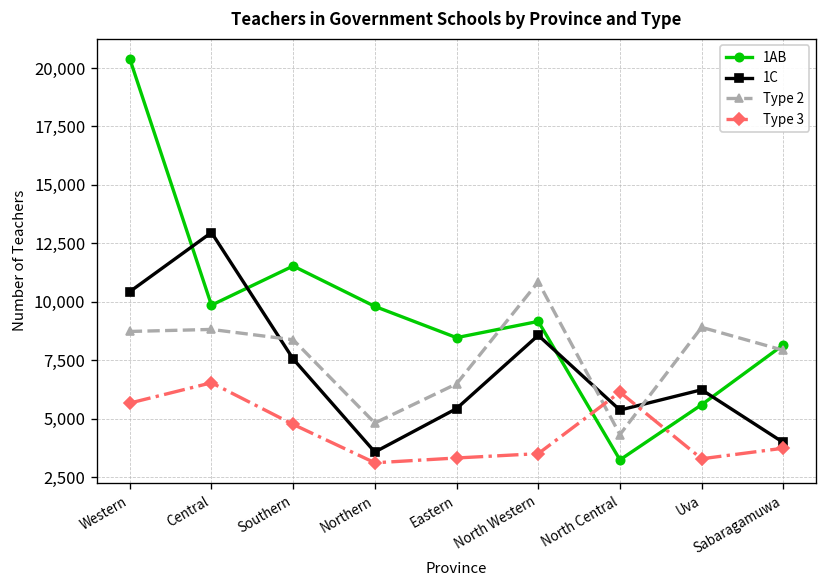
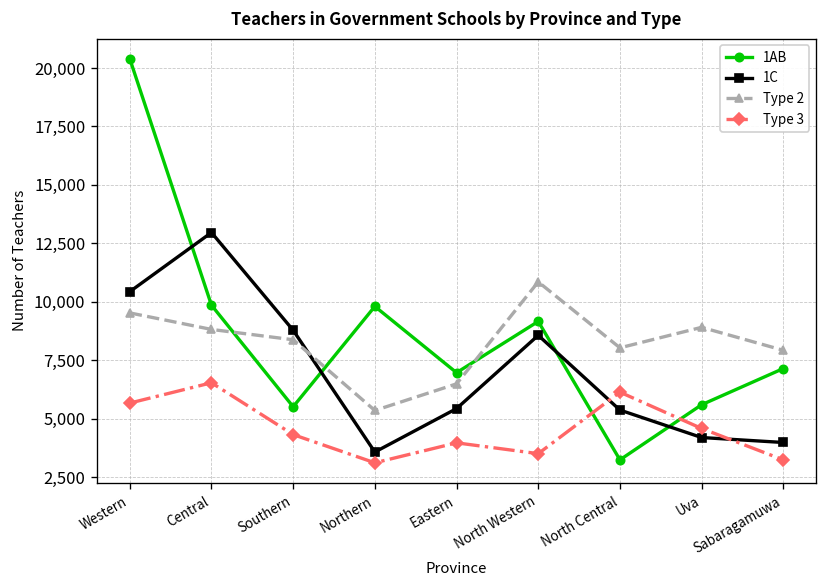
Type 2, Western: 8,700 -> 9,500
1AB, Southern: 11,500 -> 5,500
1C, Southern: 7,600 -> 8,800
Type 3, Southern: 4,800 -> 4,300
Type 2, Northern: 4,800 -> 5,400
1AB, Eastern: 8,500 -> 7,000
Type 3, Eastern: 3,300 -> 4,000
Type 2, North Central: 4,300 -> 8,000
1C, Uva: 6,200 -> 4,200
Type 3, Uva: 3,300 -> 4,600
1AB, Sabaragamuwa: 8,200 -> 7,100
Type 3, Sabaragamuwa: 3,700 -> 3,200
